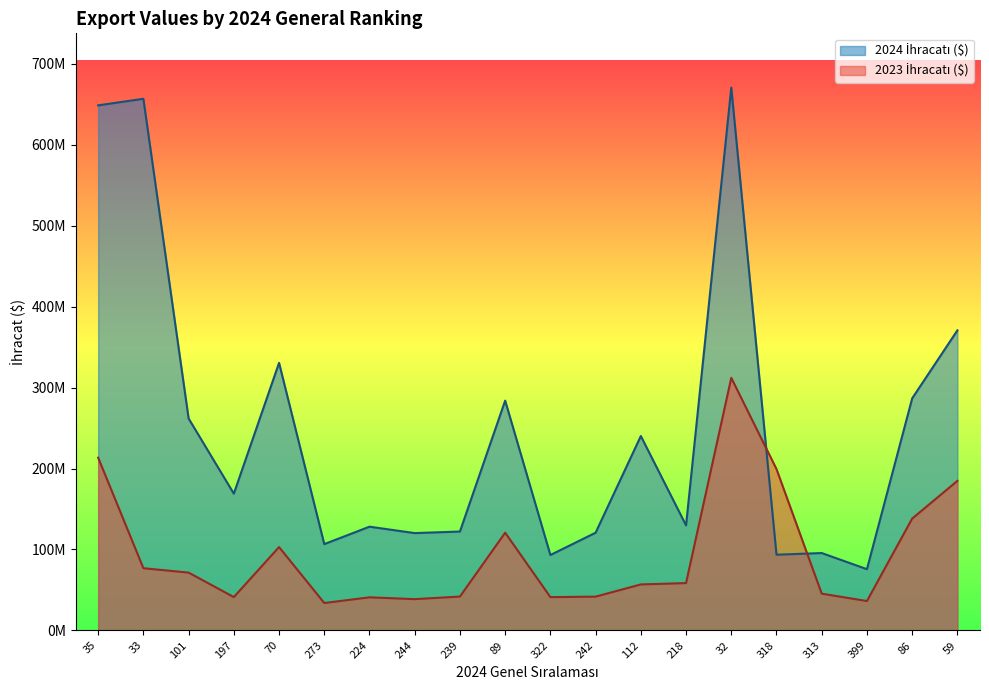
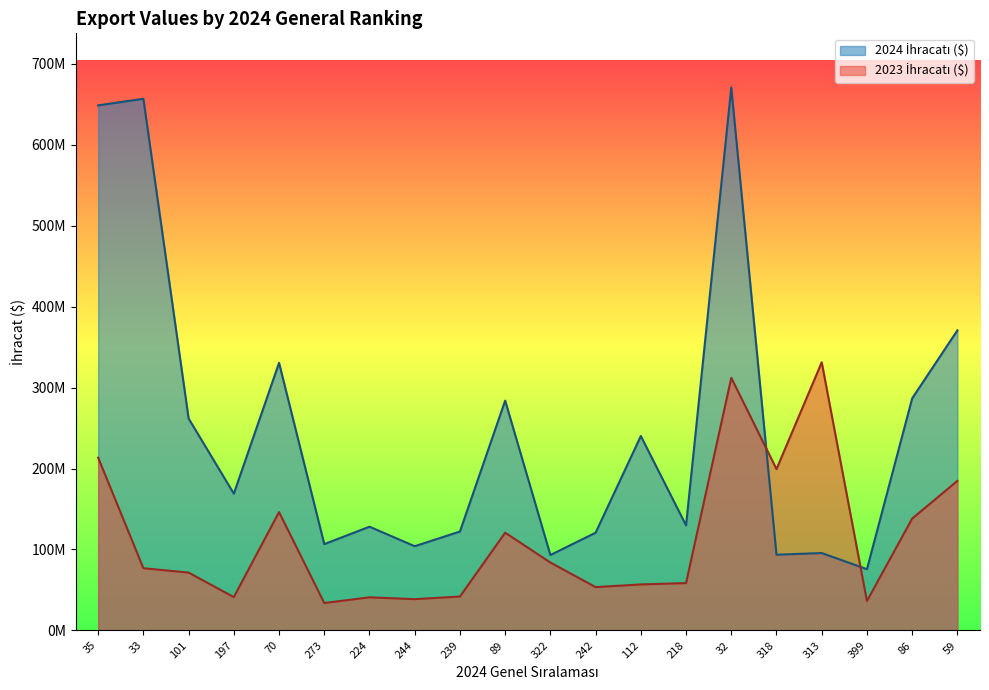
2023 İhracatı ($), 70: 100000000 -> 150000000
2024 İhracatı ($), 244: 120000000 -> 100000000
2023 İhracatı ($), 322: 40000000 -> 80000000
2023 İhracatı ($), 242: 40000000 -> 50000000
2023 İhracatı ($), 313: 50000000 -> 330000000
